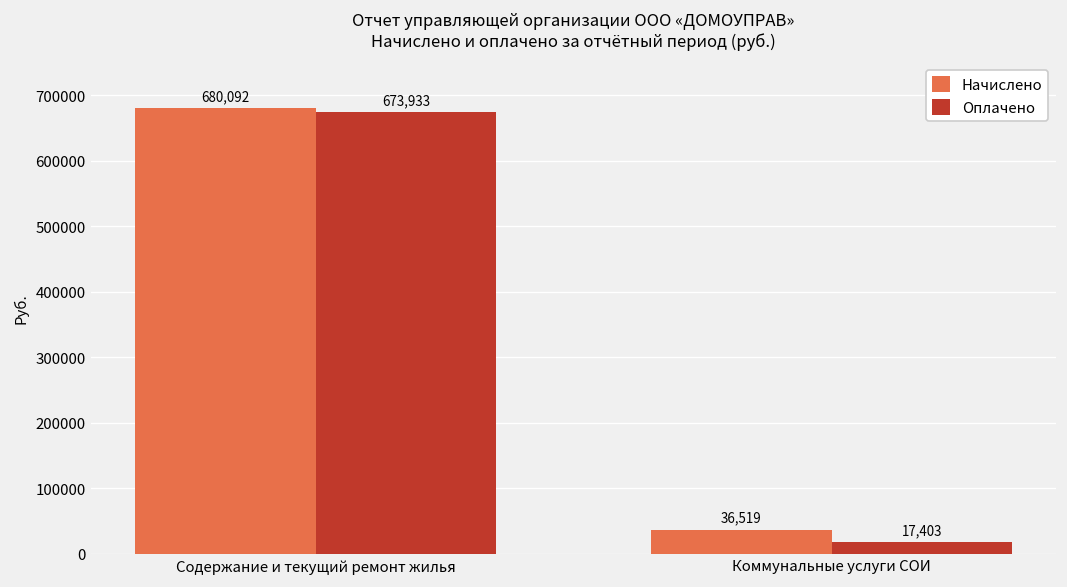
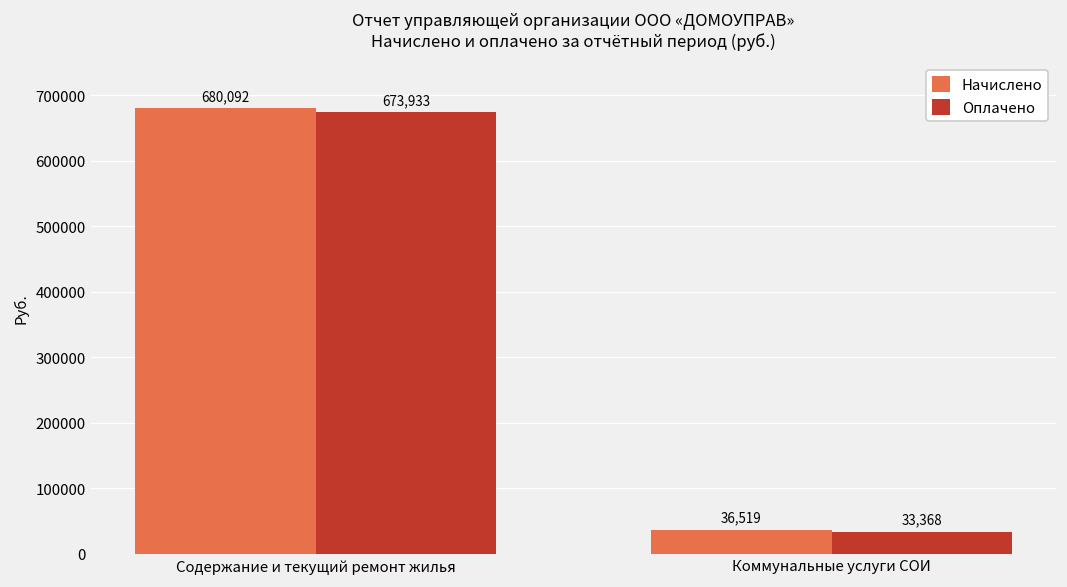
Оплачено, Коммунальные услуги СОИ: 17,403 -> 33,368
